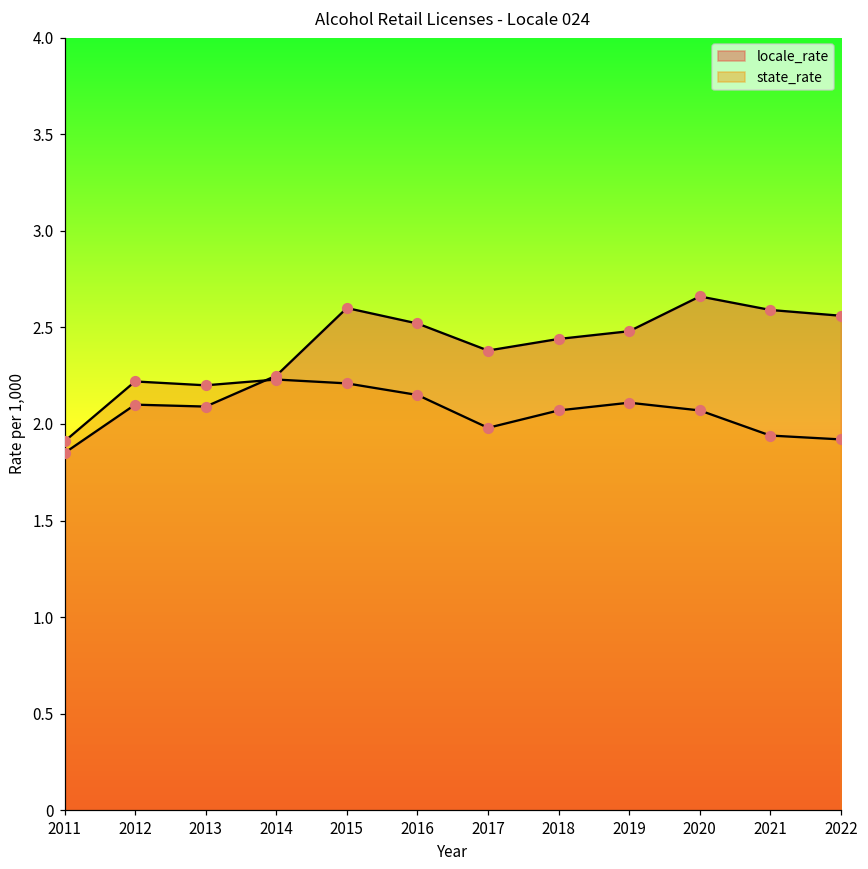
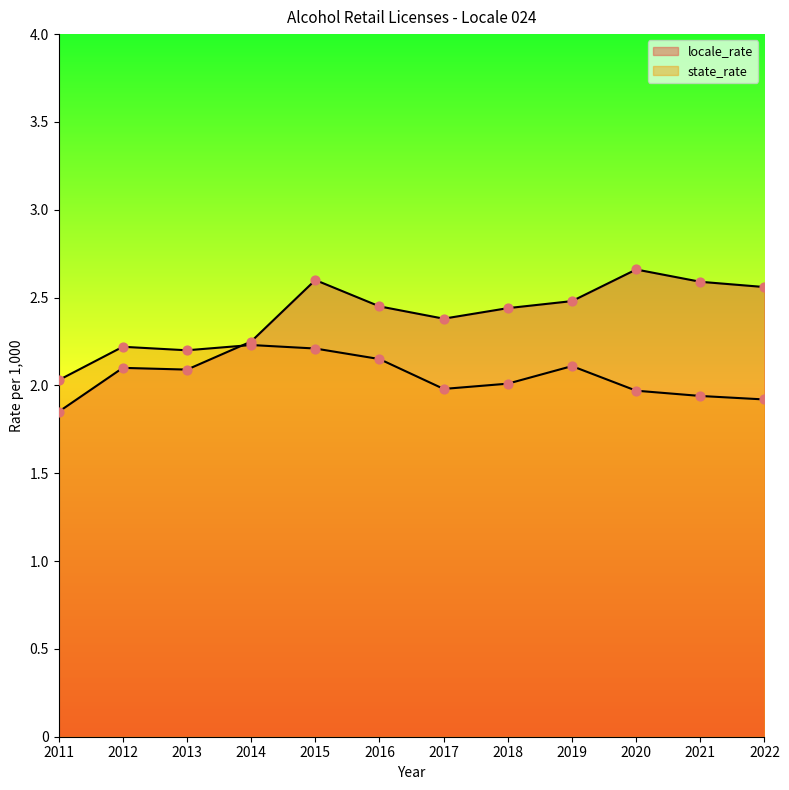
state_rate, 2011: 1.91 -> 2.03
locale_rate, 2016: 2.52 -> 2.45
state_rate, 2018: 2.07 -> 2.01
state_rate, 2020: 2.07 -> 1.97
